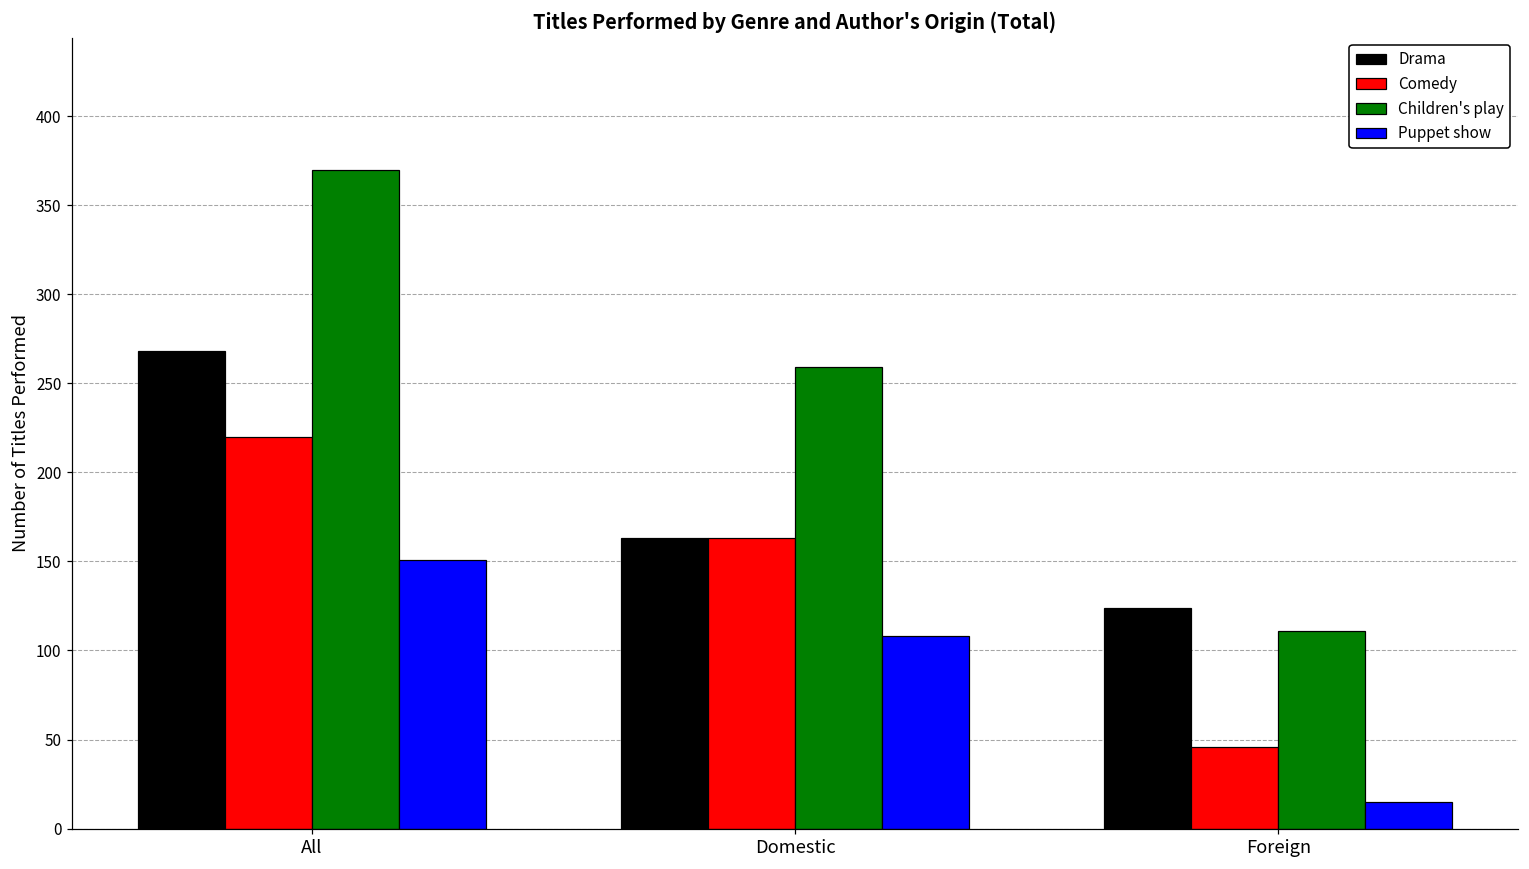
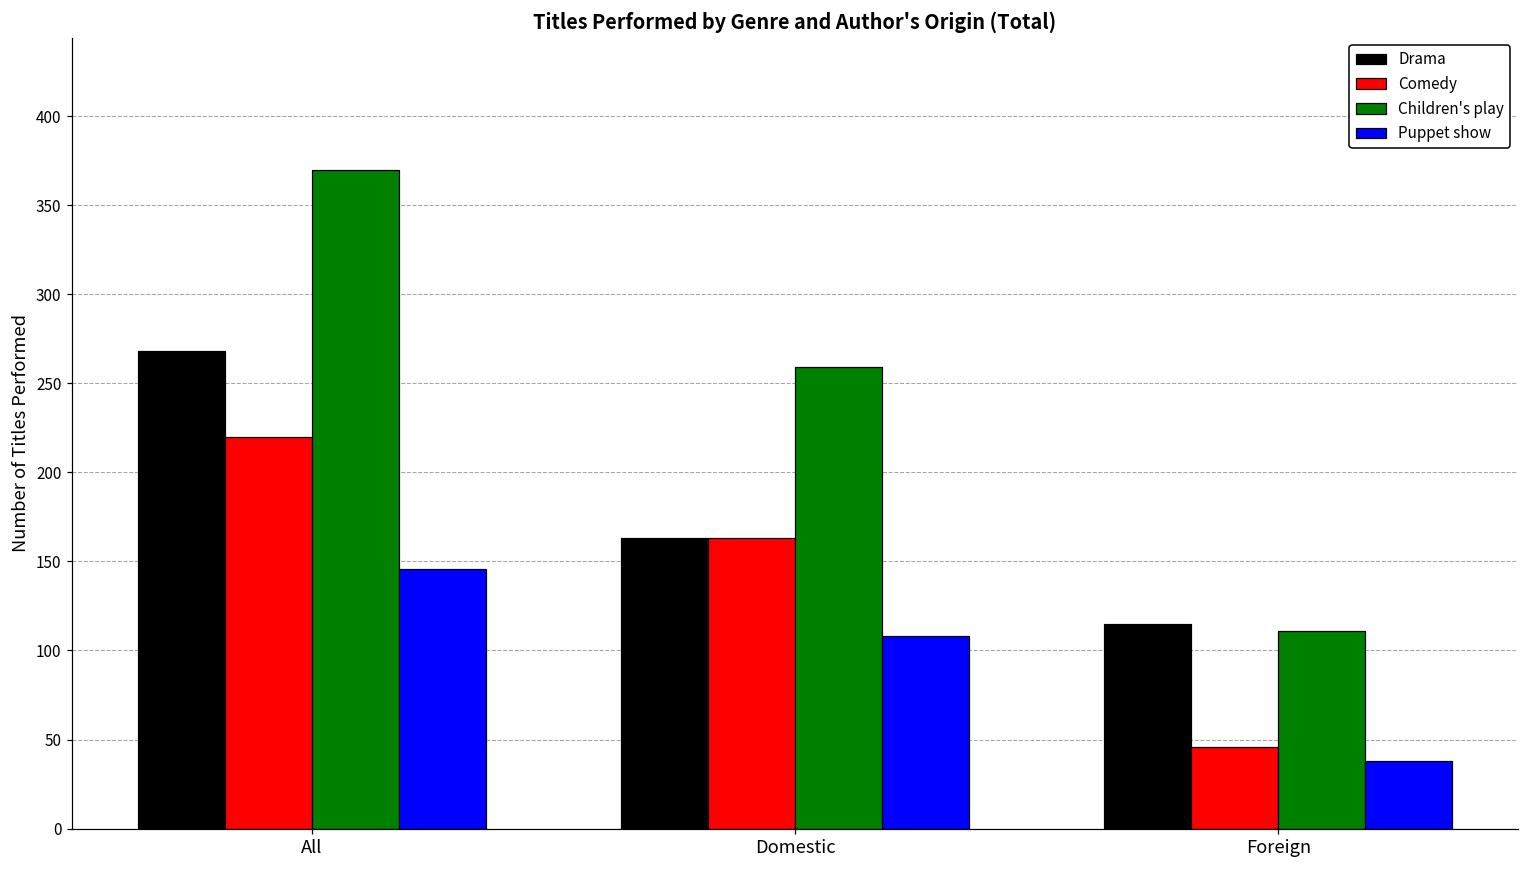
Puppet show, All: 151 -> 146
Drama, Foreign: 124 -> 115
Puppet show, Foreign: 15 -> 38
